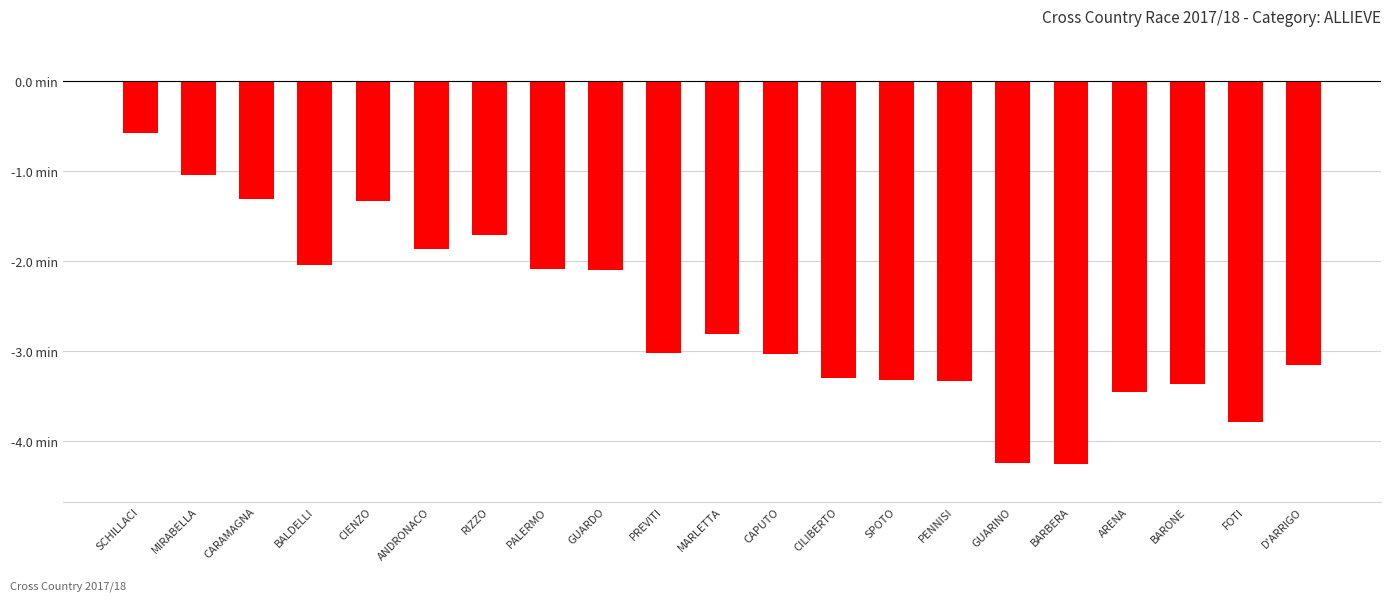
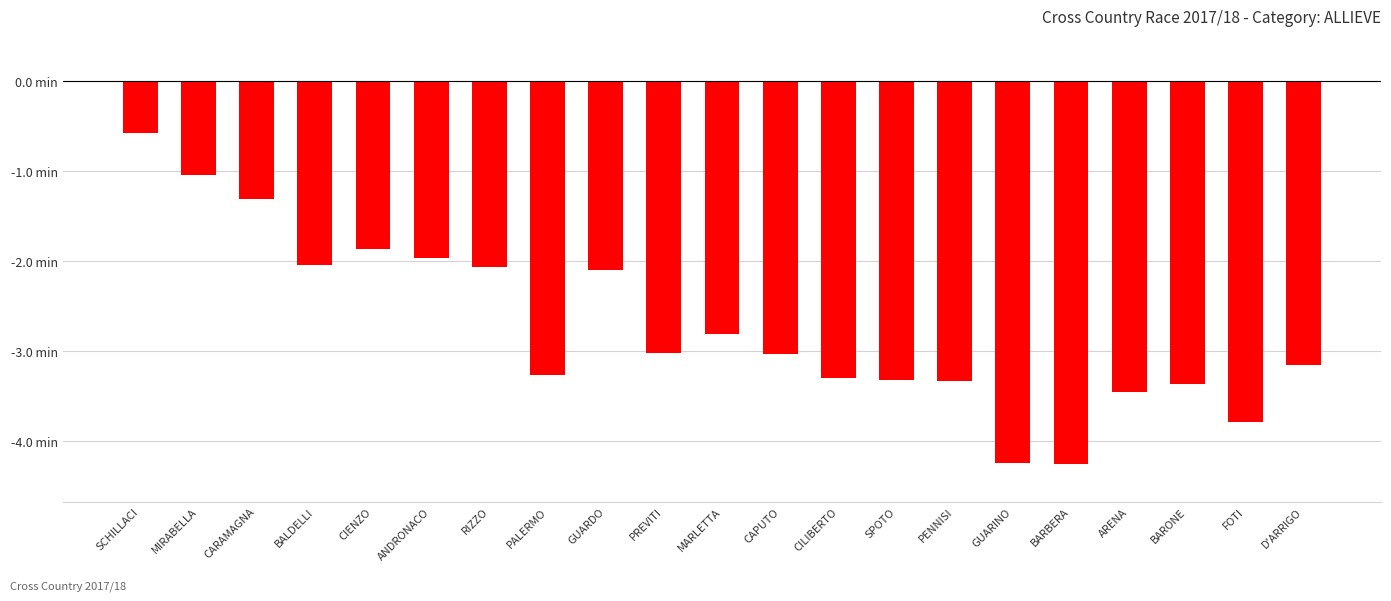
CIENZO: -1.3 min -> -1.9 min
ANDRONACO: -1.9 min -> -2.0 min
RIZZO: -1.7 min -> -2.1 min
PALERMO: -2.1 min -> -3.3 min
